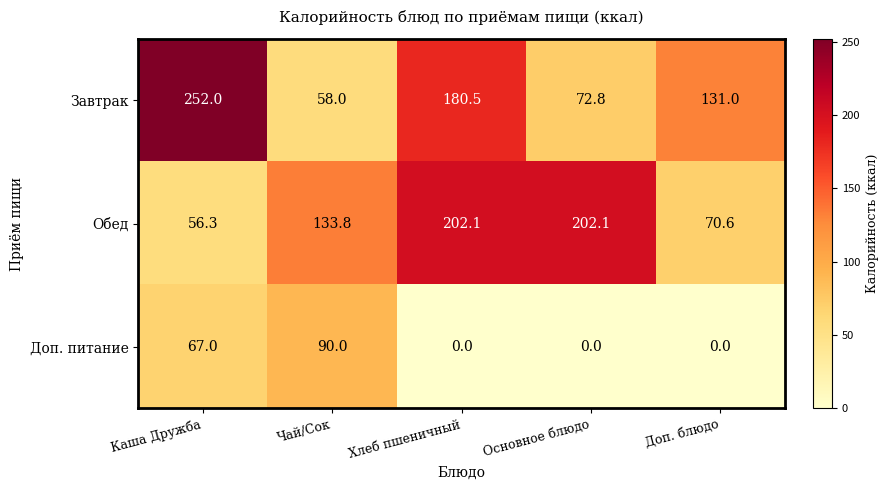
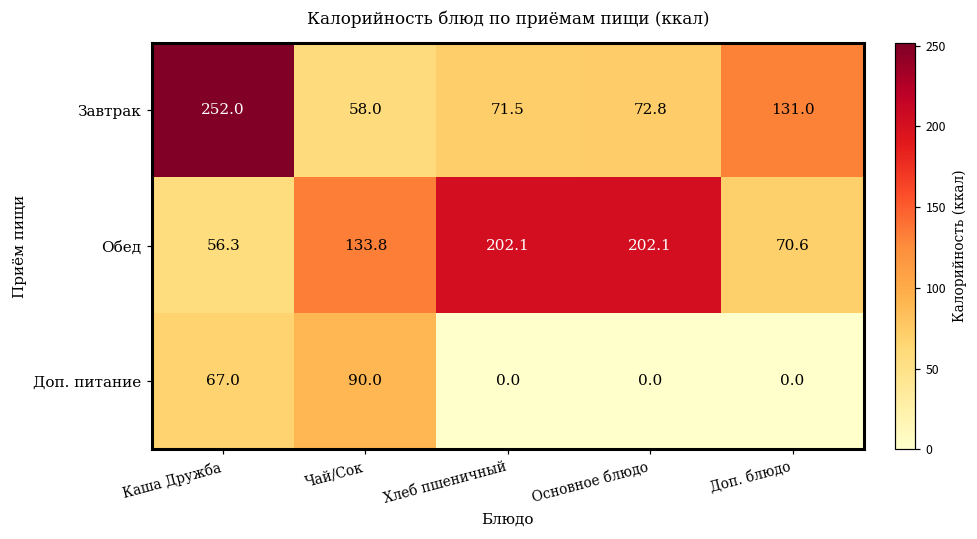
Завтрак, Хлеб пшеничный: 180.5 -> 71.5
